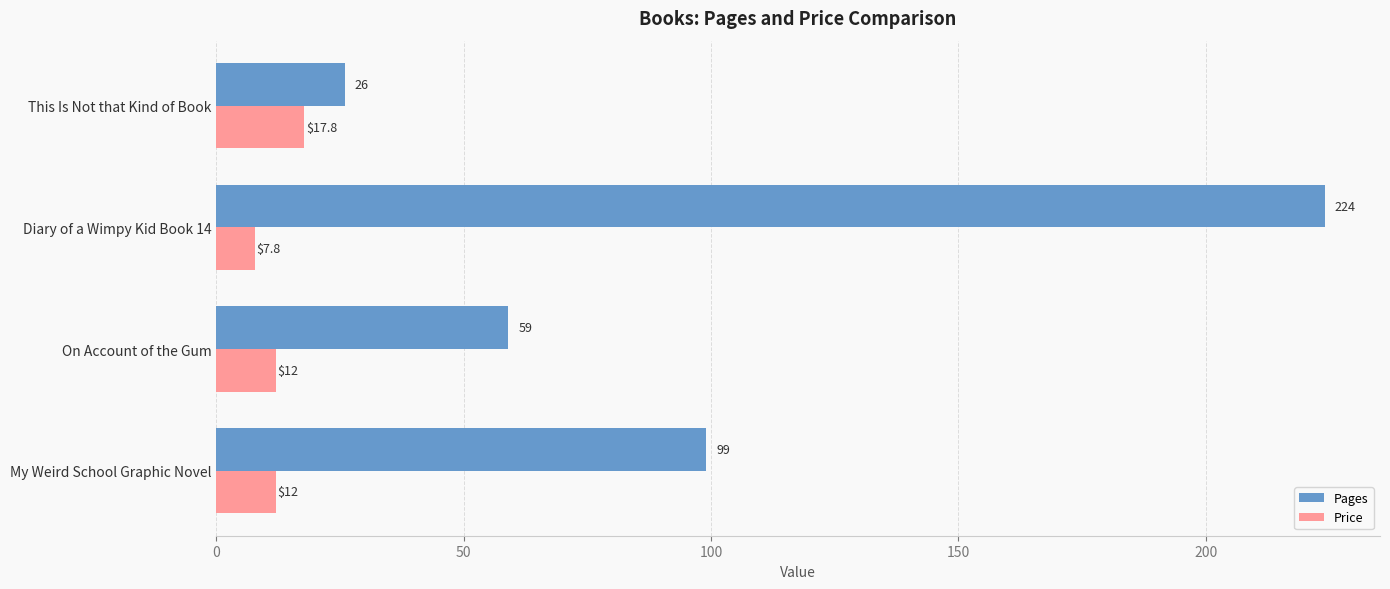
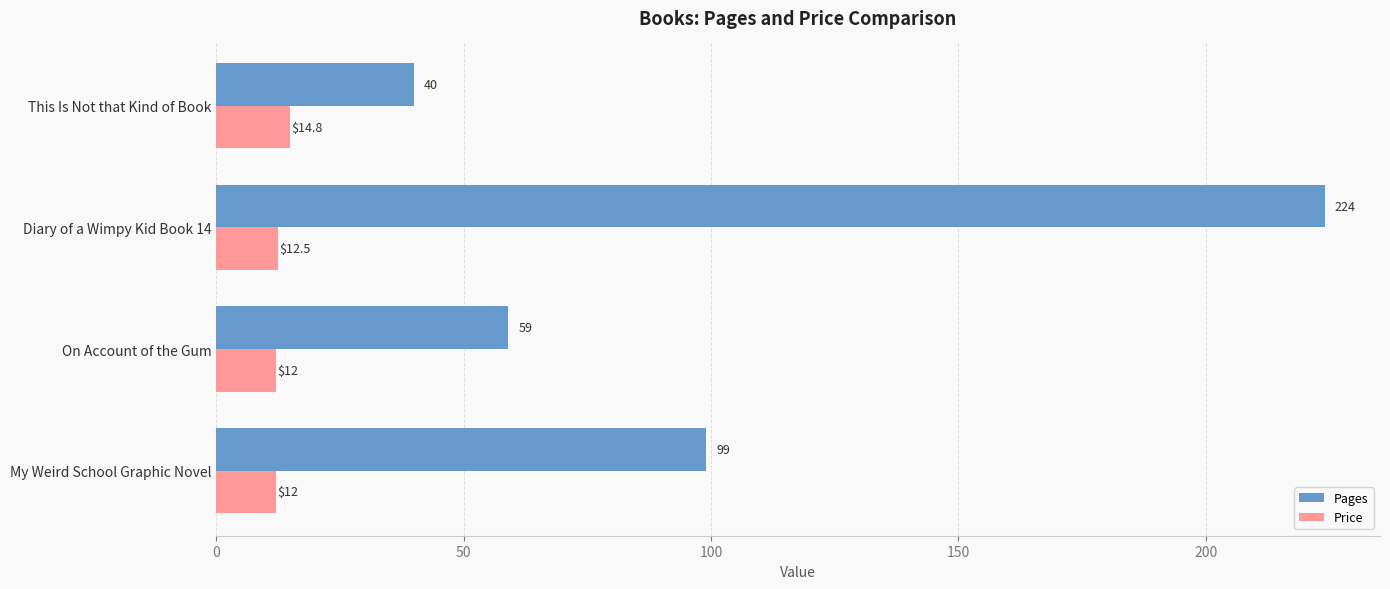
Pages, This Is Not that Kind of Book: 26 -> 40
Price, This Is Not that Kind of Book: $17.8 -> $14.8
Price, Diary of a Wimpy Kid Book 14: $7.8 -> $12.5
